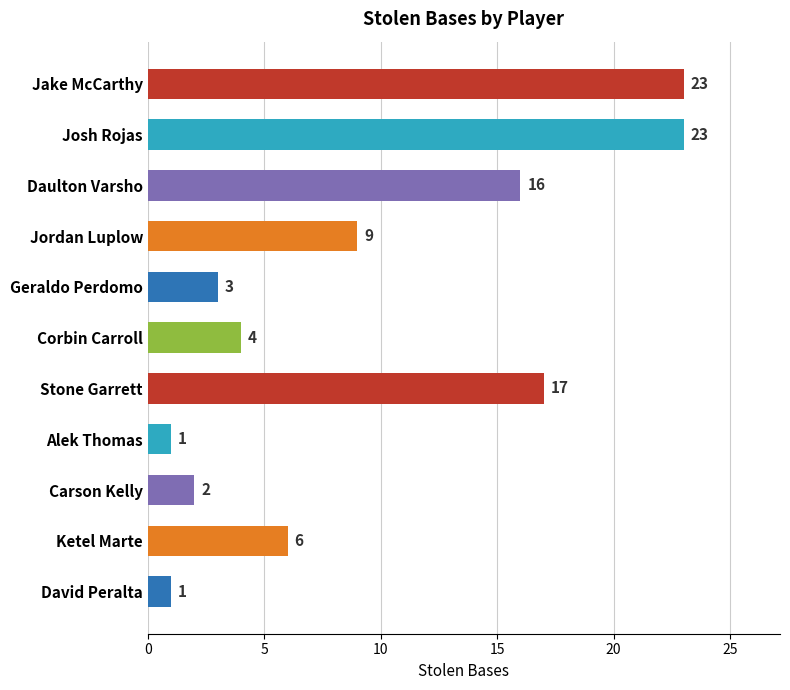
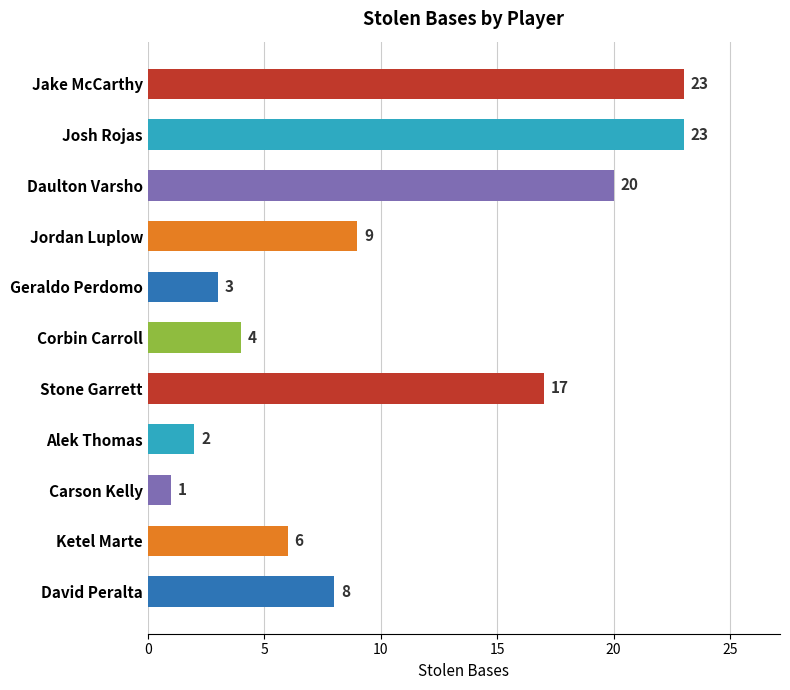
Daulton Varsho: 16 -> 20
Alek Thomas: 1 -> 2
Carson Kelly: 2 -> 1
David Peralta: 1 -> 8
